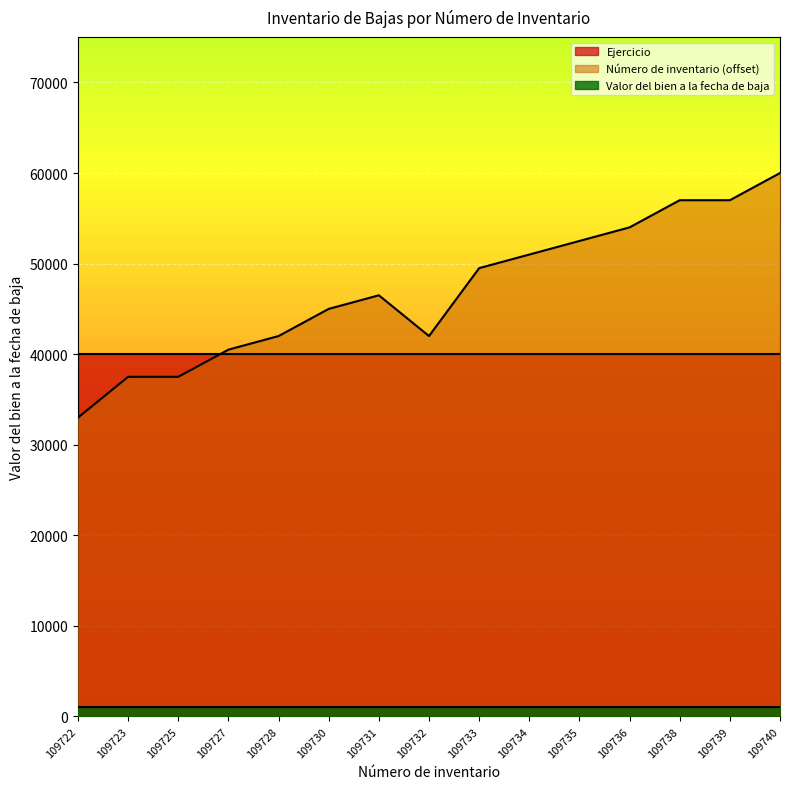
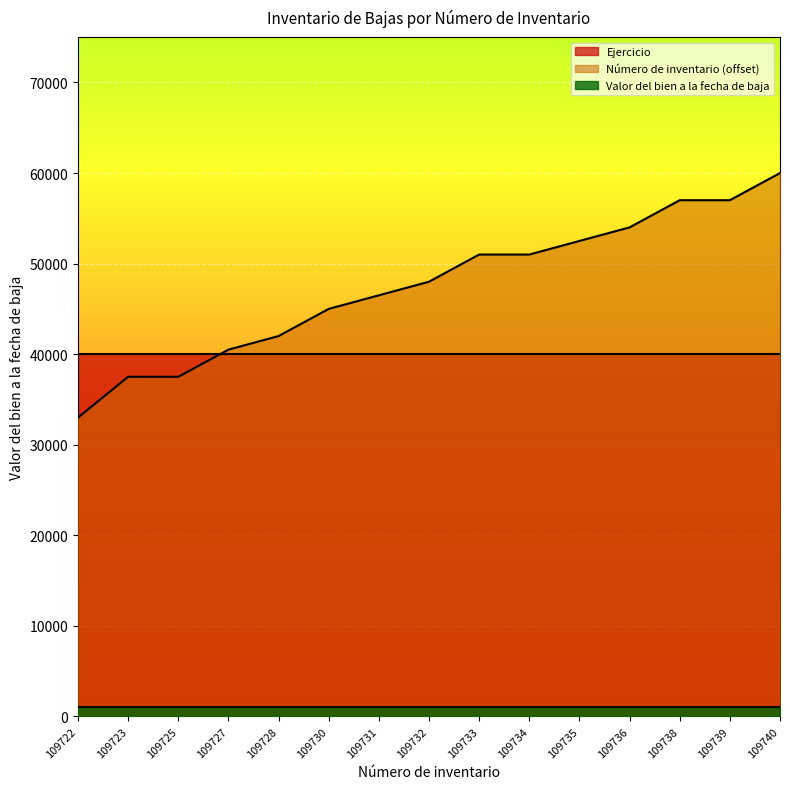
Número de inventario (offset), 109732: 42000 -> 48000
Número de inventario (offset), 109733: 50000 -> 51000
